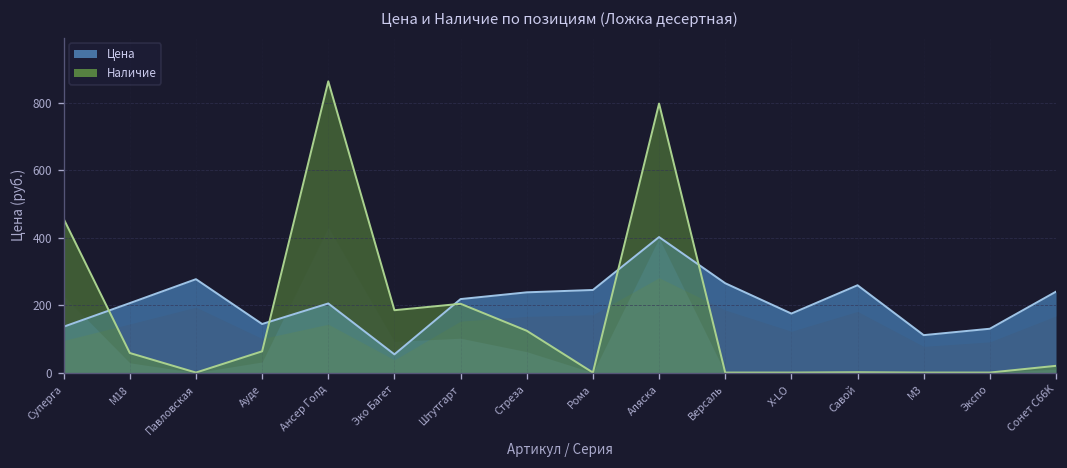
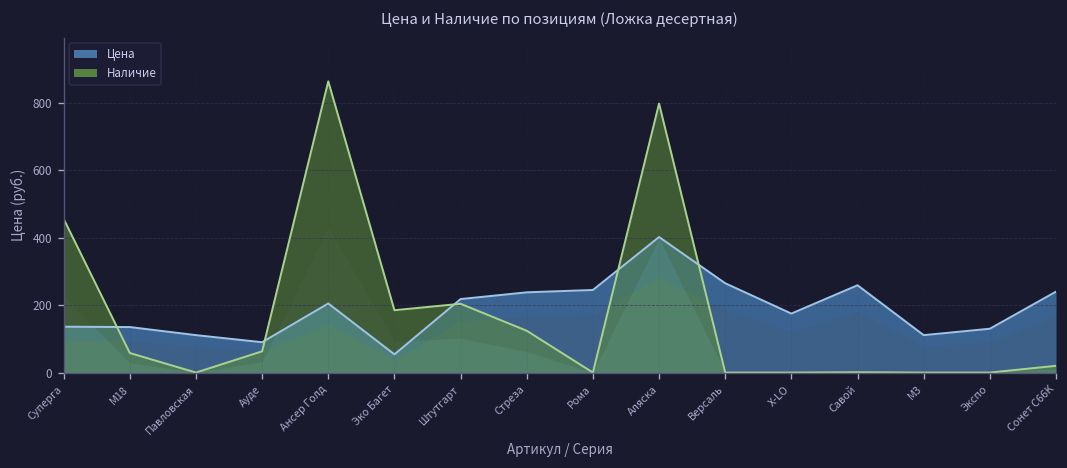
Цена, M18: 210 -> 140
Цена, Павловская: 280 -> 110
Цена, Ауде: 140 -> 90
